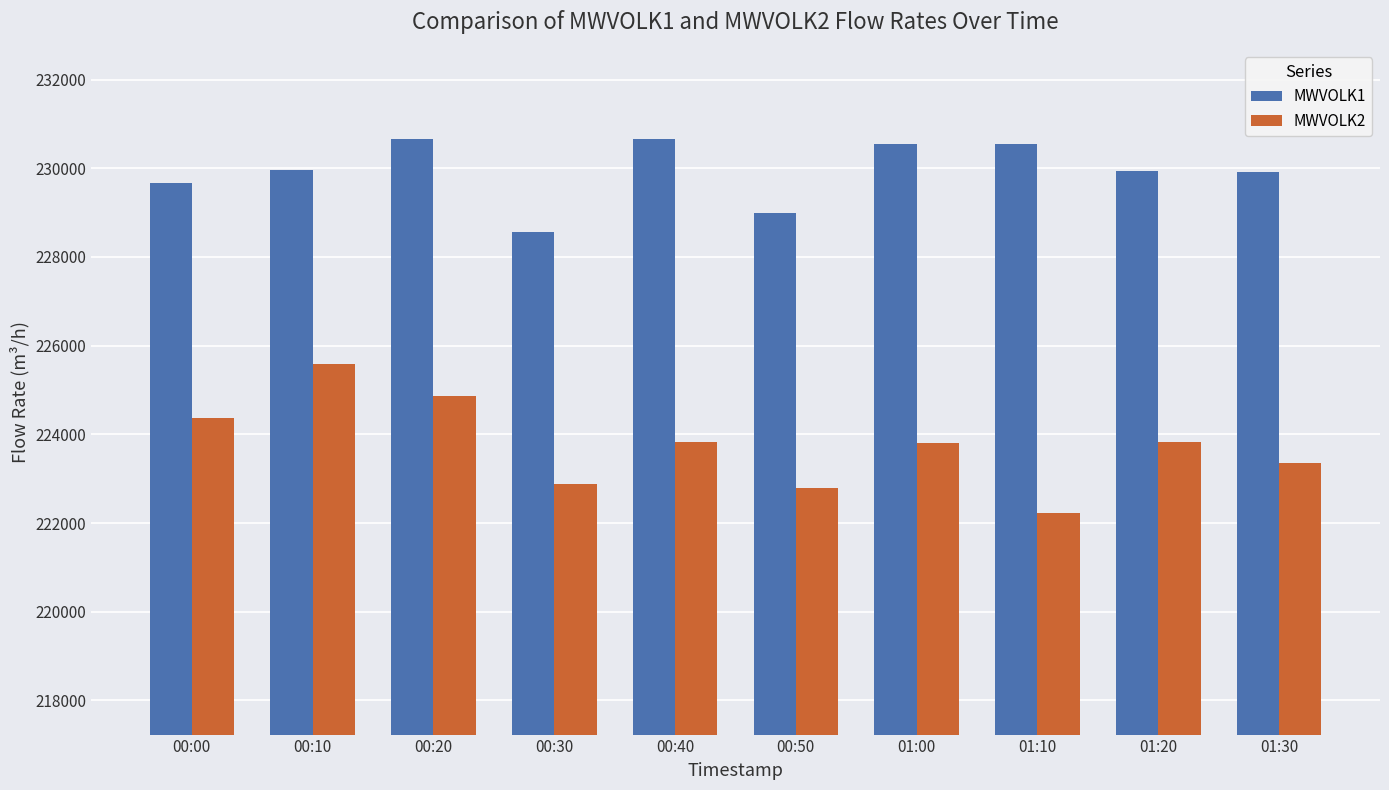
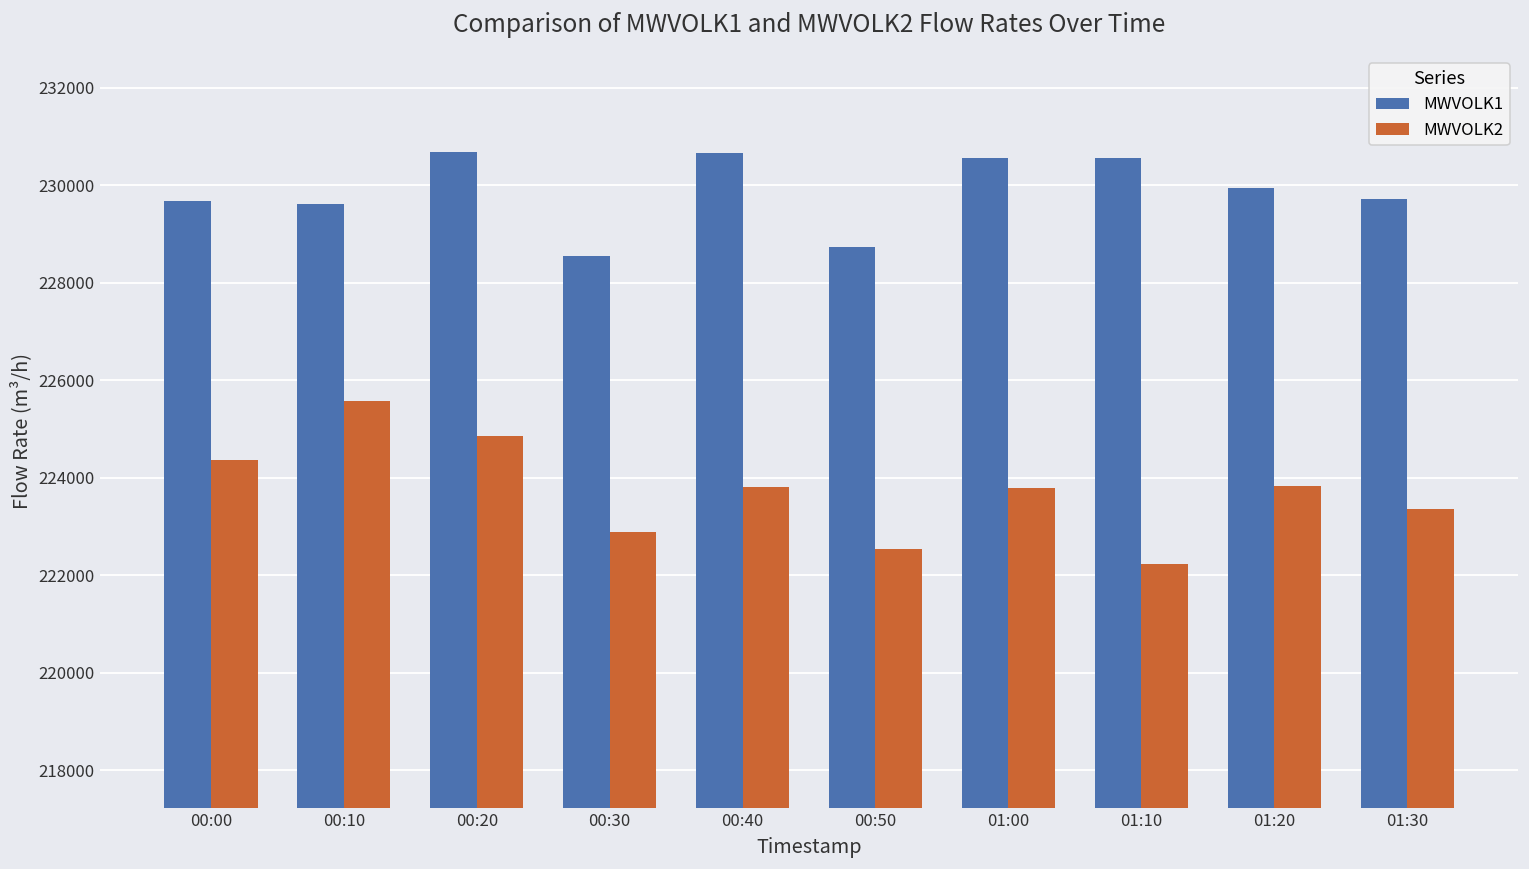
MWVOLK1, 00:10: 230000 -> 229600
MWVOLK1, 00:50: 229000 -> 228700
MWVOLK2, 00:50: 222800 -> 222500
MWVOLK1, 01:30: 229900 -> 229700
